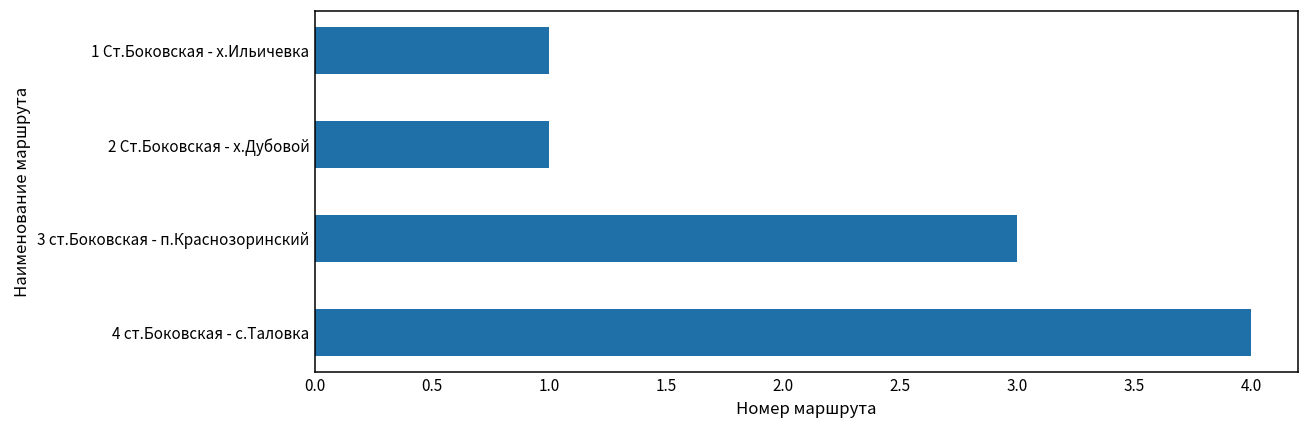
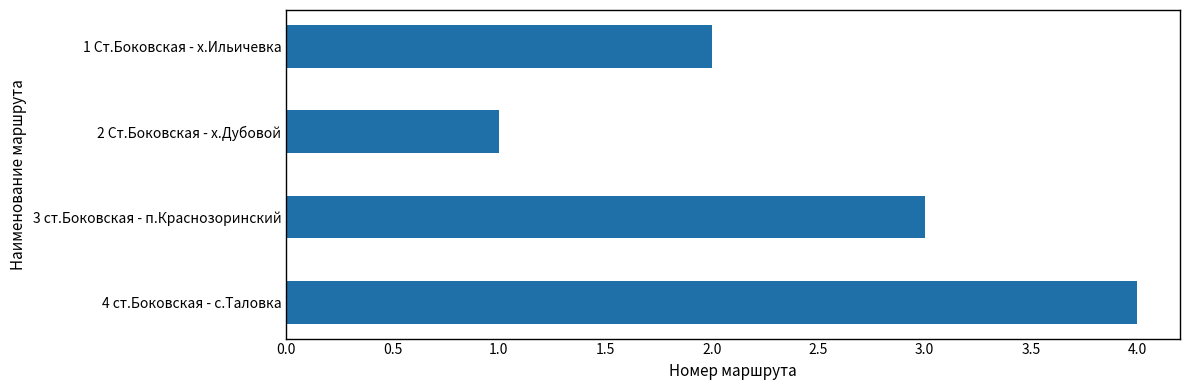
1 Ст.Боковская - х.Ильичевка: 1 -> 2
